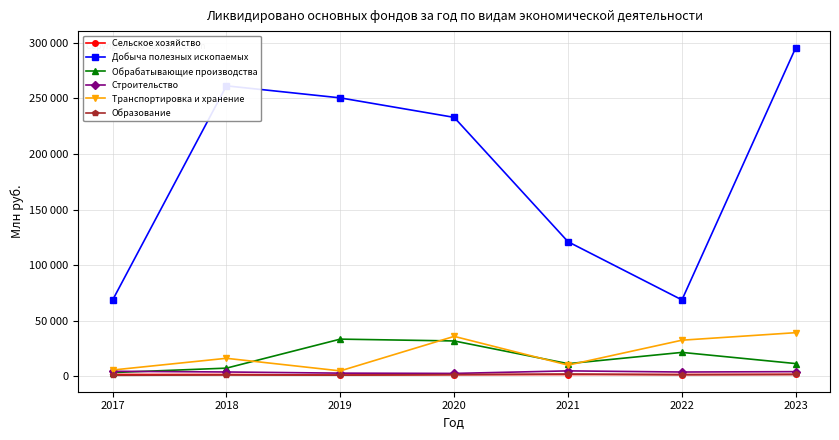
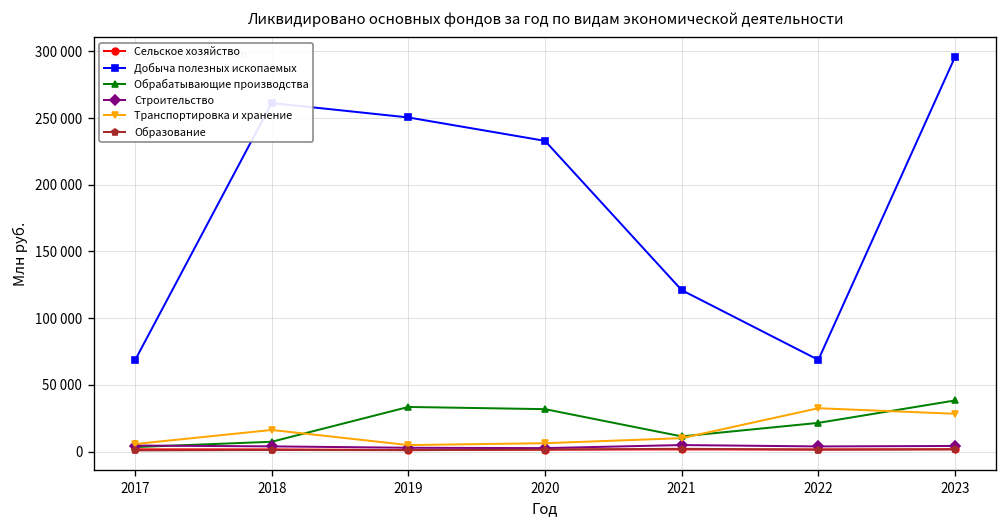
Транспортировка и хранение, 2020: 36000 -> 6000
Обрабатывающие производства, 2023: 12000 -> 38000
Транспортировка и хранение, 2023: 39000 -> 28000
